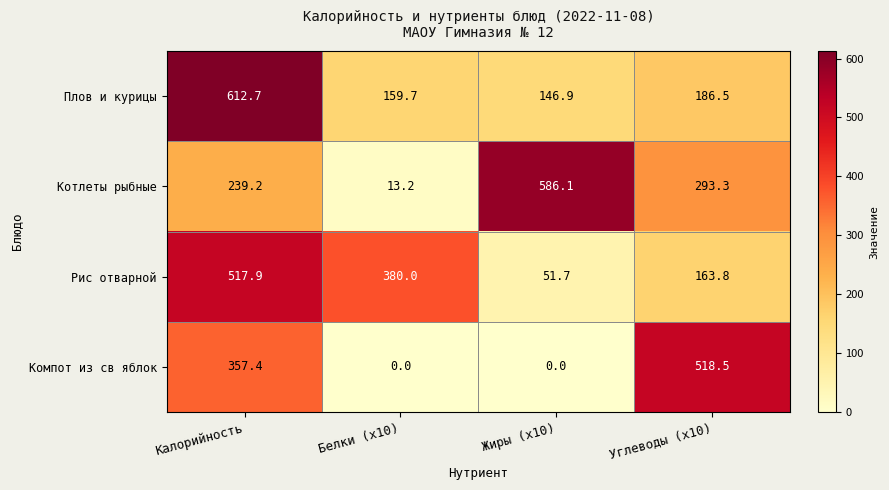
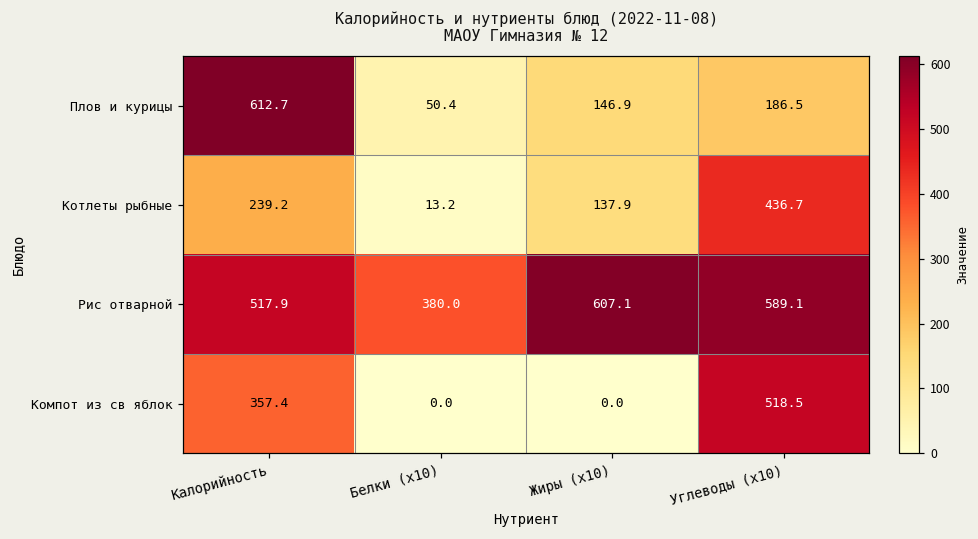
Плов и курицы, Белки (x10): 159.7 -> 50.4
Котлеты рыбные, Жиры (x10): 586.1 -> 137.9
Котлеты рыбные, Углеводы (x10): 293.3 -> 436.7
Рис отварной, Жиры (x10): 51.7 -> 607.1
Рис отварной, Углеводы (x10): 163.8 -> 589.1
